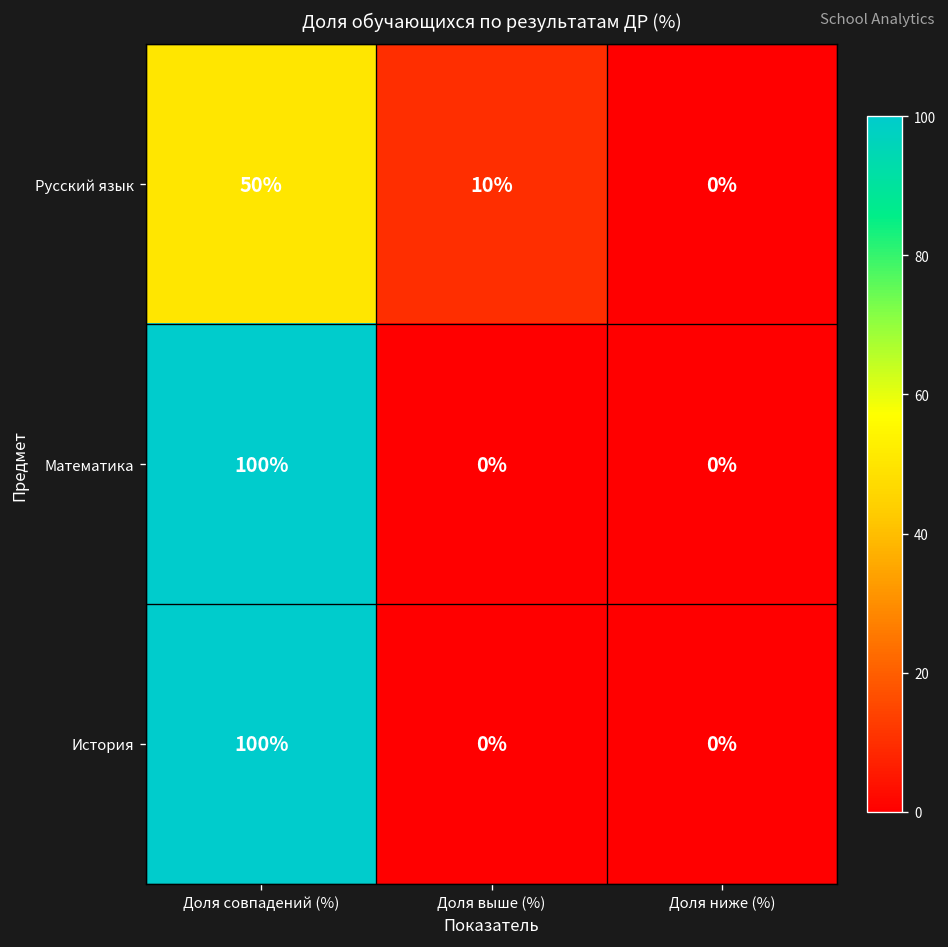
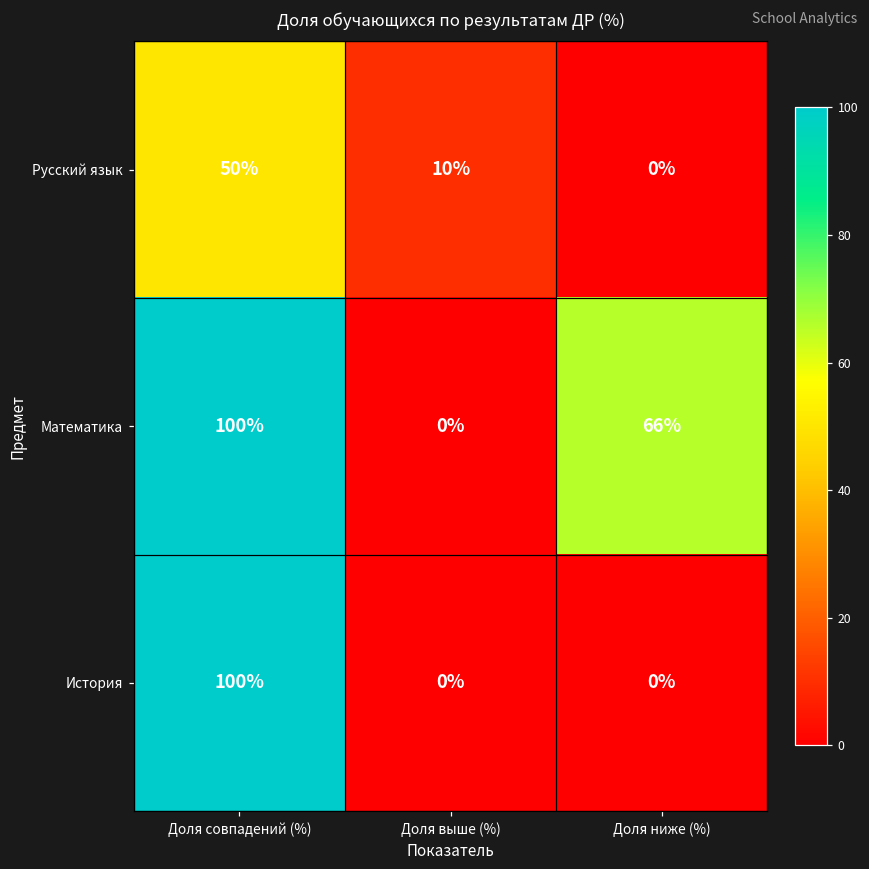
Математика, Доля ниже (%): 0% -> 66%
